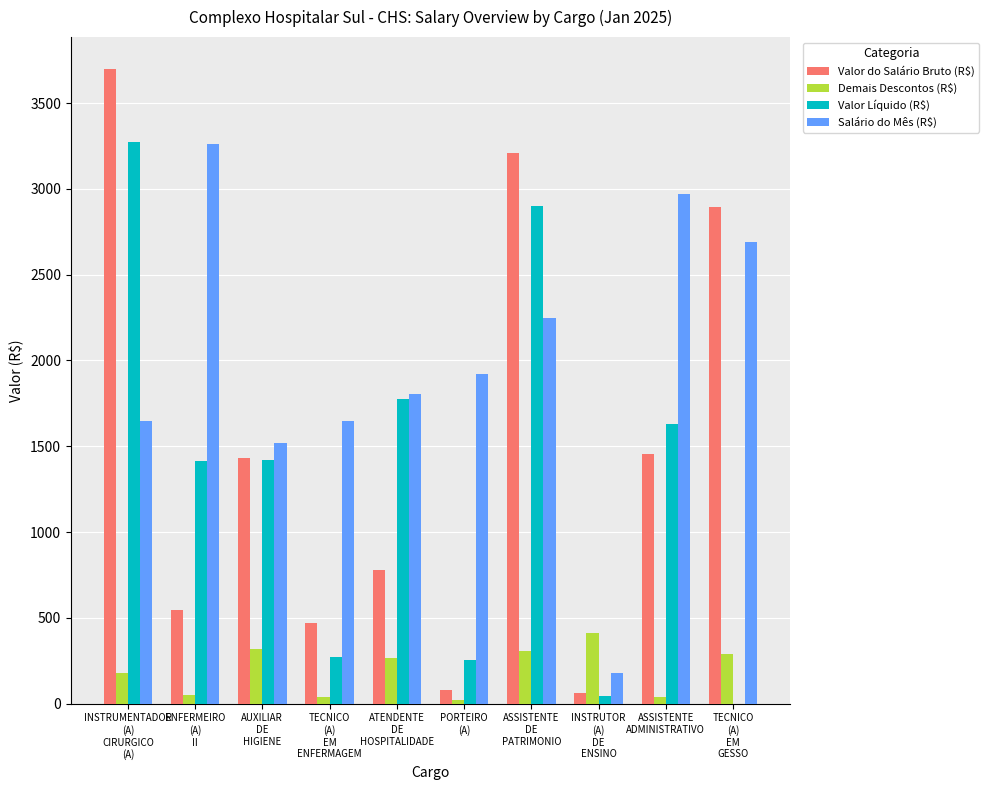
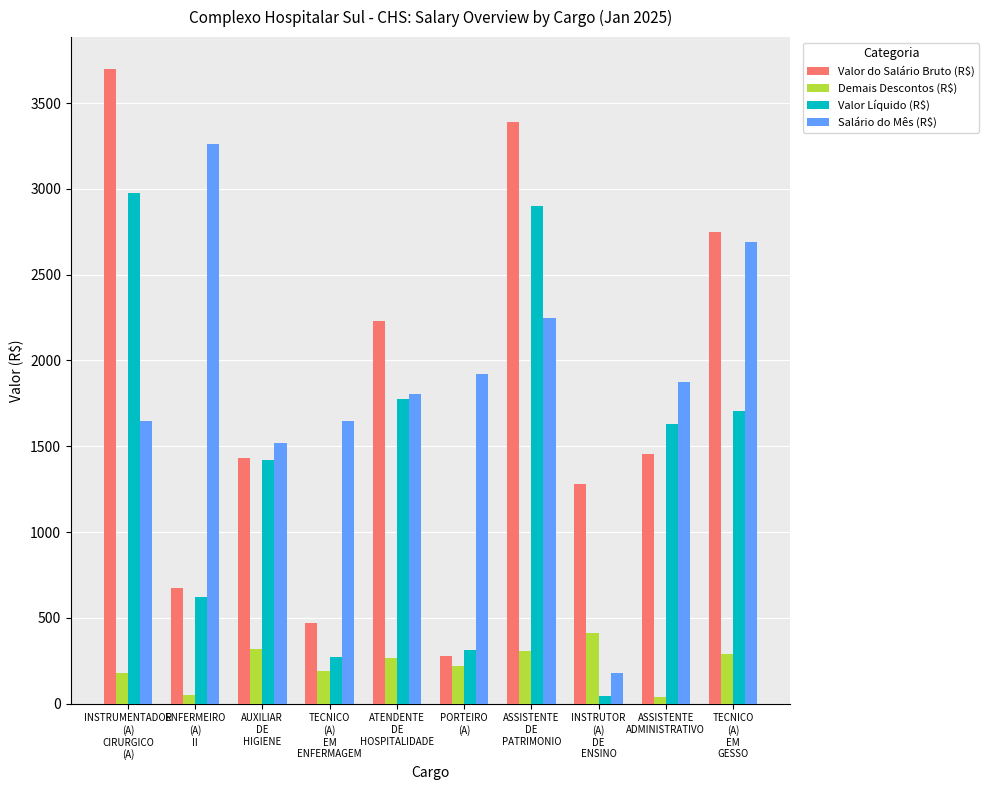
Valor Líquido (R$), INSTRUMENTADOR (A) CIRURGICO (A): 3270 -> 2980
Valor do Salário Bruto (R$), ENFERMEIRO (A) II: 540 -> 670
Valor Líquido (R$), ENFERMEIRO (A) II: 1420 -> 620
Demais Descontos (R$), TECNICO (A) EM ENFERMAGEM: 40 -> 190
Valor do Salário Bruto (R$), ATENDENTE DE HOSPITALIDADE: 780 -> 2230
Valor do Salário Bruto (R$), PORTEIRO (A): 80 -> 280
Demais Descontos (R$), PORTEIRO (A): 20 -> 220
Valor Líquido (R$), PORTEIRO (A): 260 -> 310
Valor do Salário Bruto (R$), ASSISTENTE DE PATRIMONIO: 3210 -> 3390
Valor do Salário Bruto (R$), INSTRUTOR (A) DE ENSINO: 60 -> 1280
Salário do Mês (R$), ASSISTENTE ADMINISTRATIVO: 2970 -> 1870
Valor do Salário Bruto (R$), TECNICO (A) EM GESSO: 2890 -> 2750
Valor Líquido (R$), TECNICO (A) EM GESSO: 0 -> 1710
